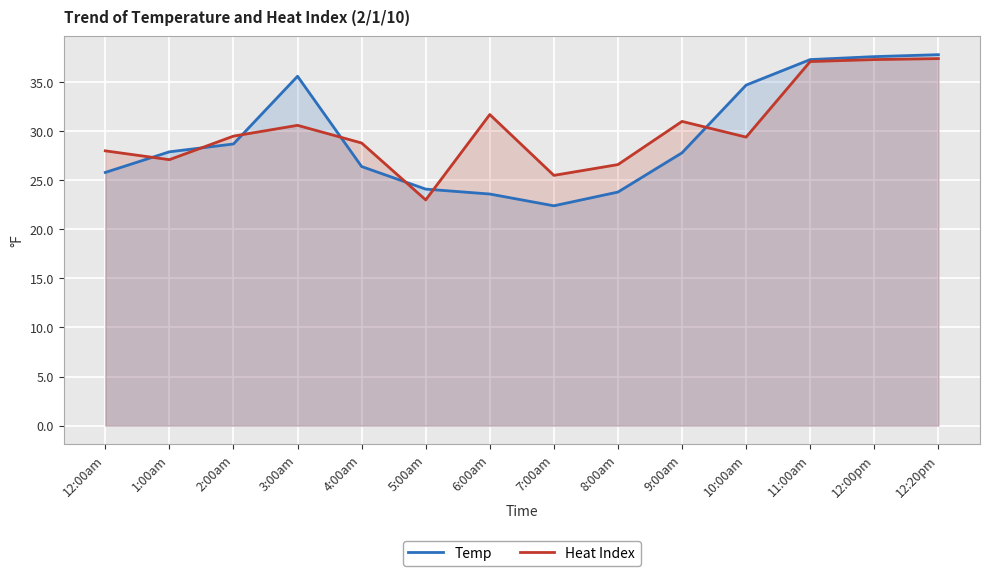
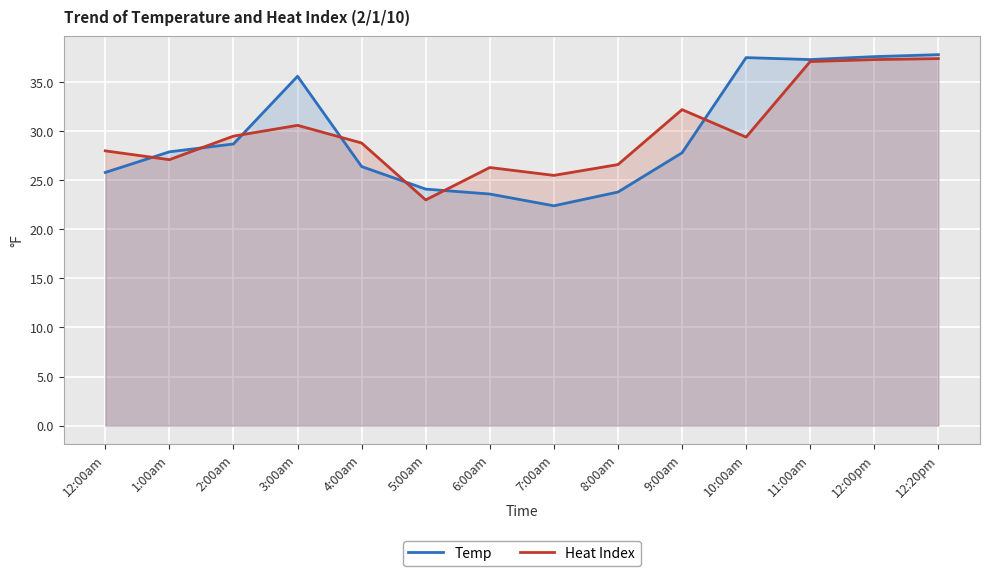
Heat Index, 6:00am: 32 -> 26
Heat Index, 9:00am: 31 -> 32
Temp, 10:00am: 35 -> 38
